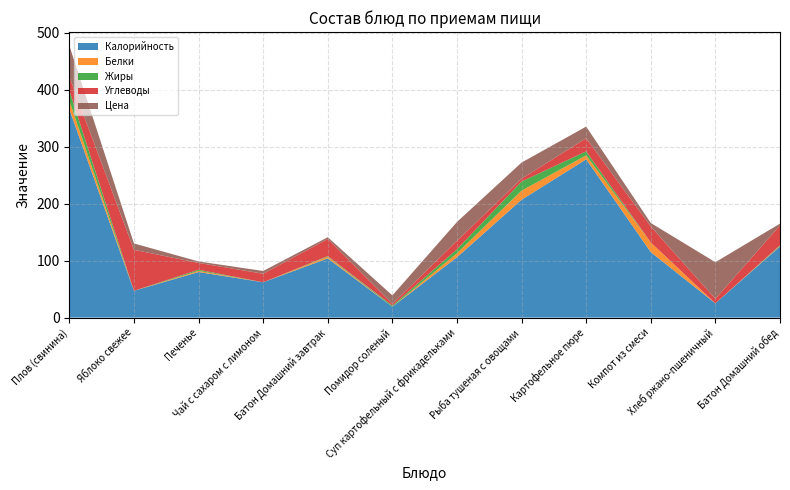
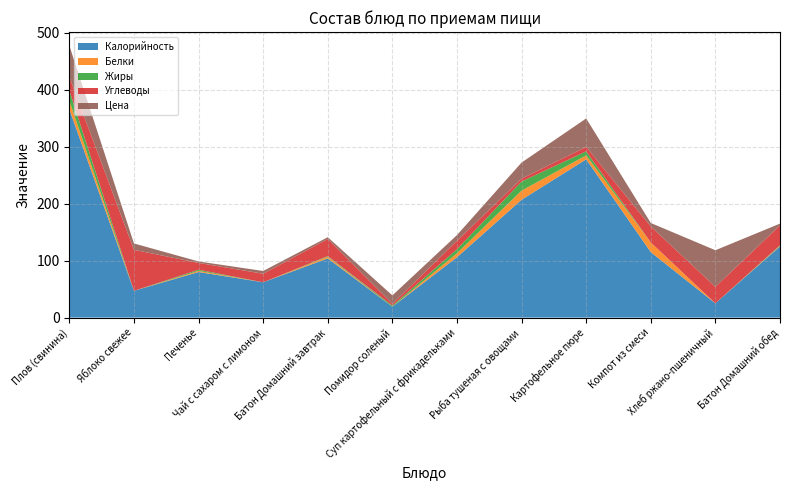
Цена, Суп картофельный с фрикадельками: 30 -> 10
Углеводы, Картофельное пюре: 20 -> 10
Цена, Картофельное пюре: 20 -> 50
Углеводы, Хлеб ржано-пшеничный: 10 -> 30
